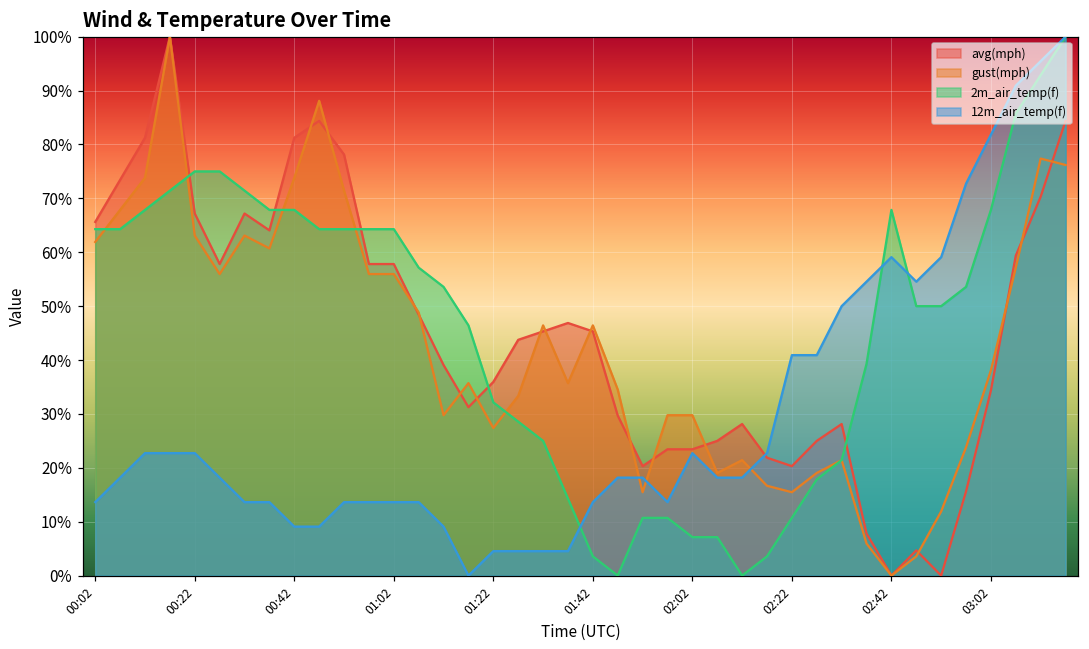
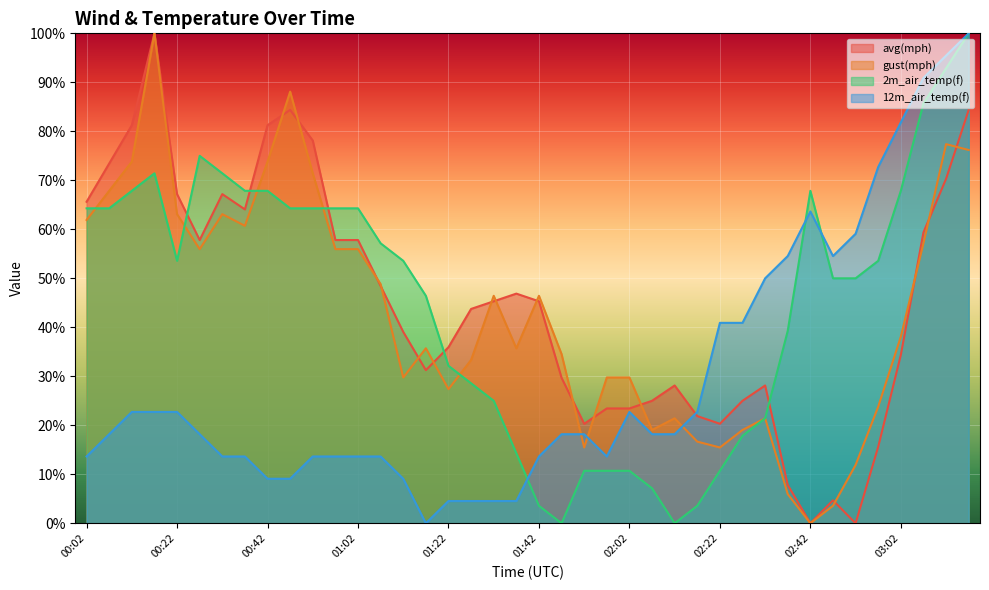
2m_air_temp(f), 00:22: 75% -> 54%
2m_air_temp(f), 02:02: 7% -> 11%
12m_air_temp(f), 02:42: 59% -> 64%
